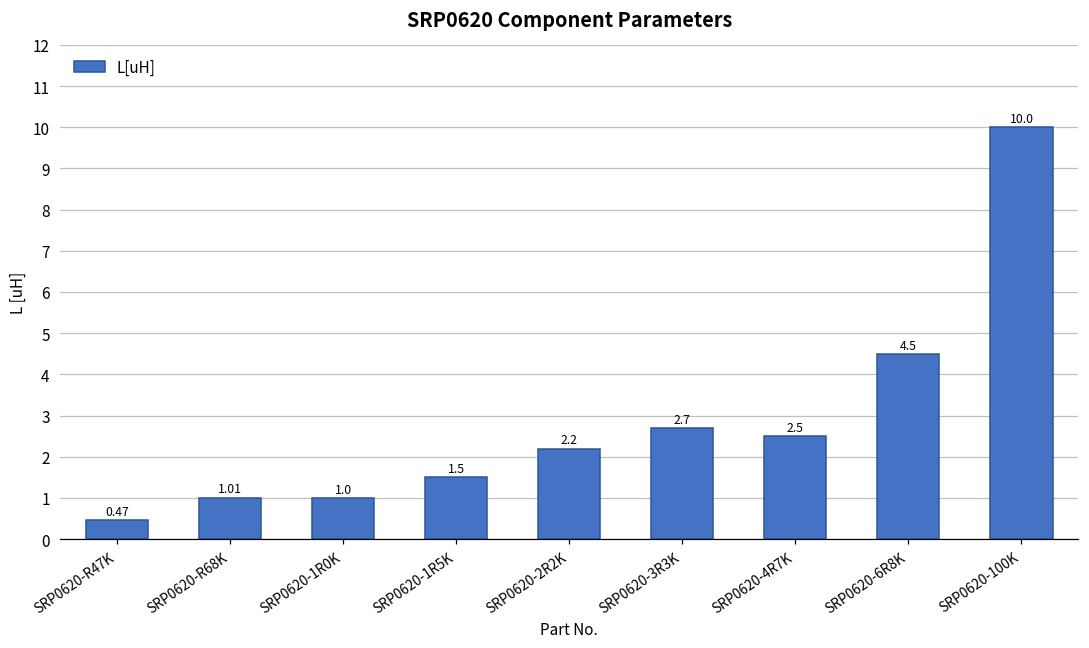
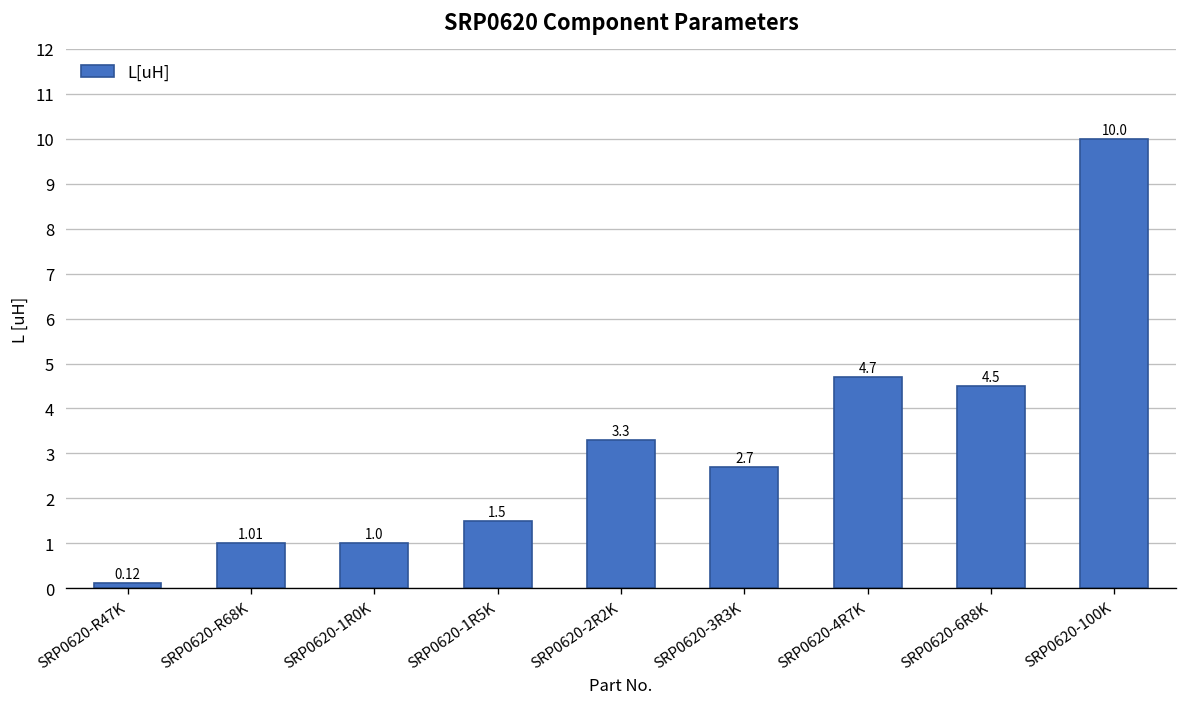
SRP0620-R47K: 0.47 -> 0.12
SRP0620-2R2K: 2.2 -> 3.3
SRP0620-4R7K: 2.5 -> 4.7
